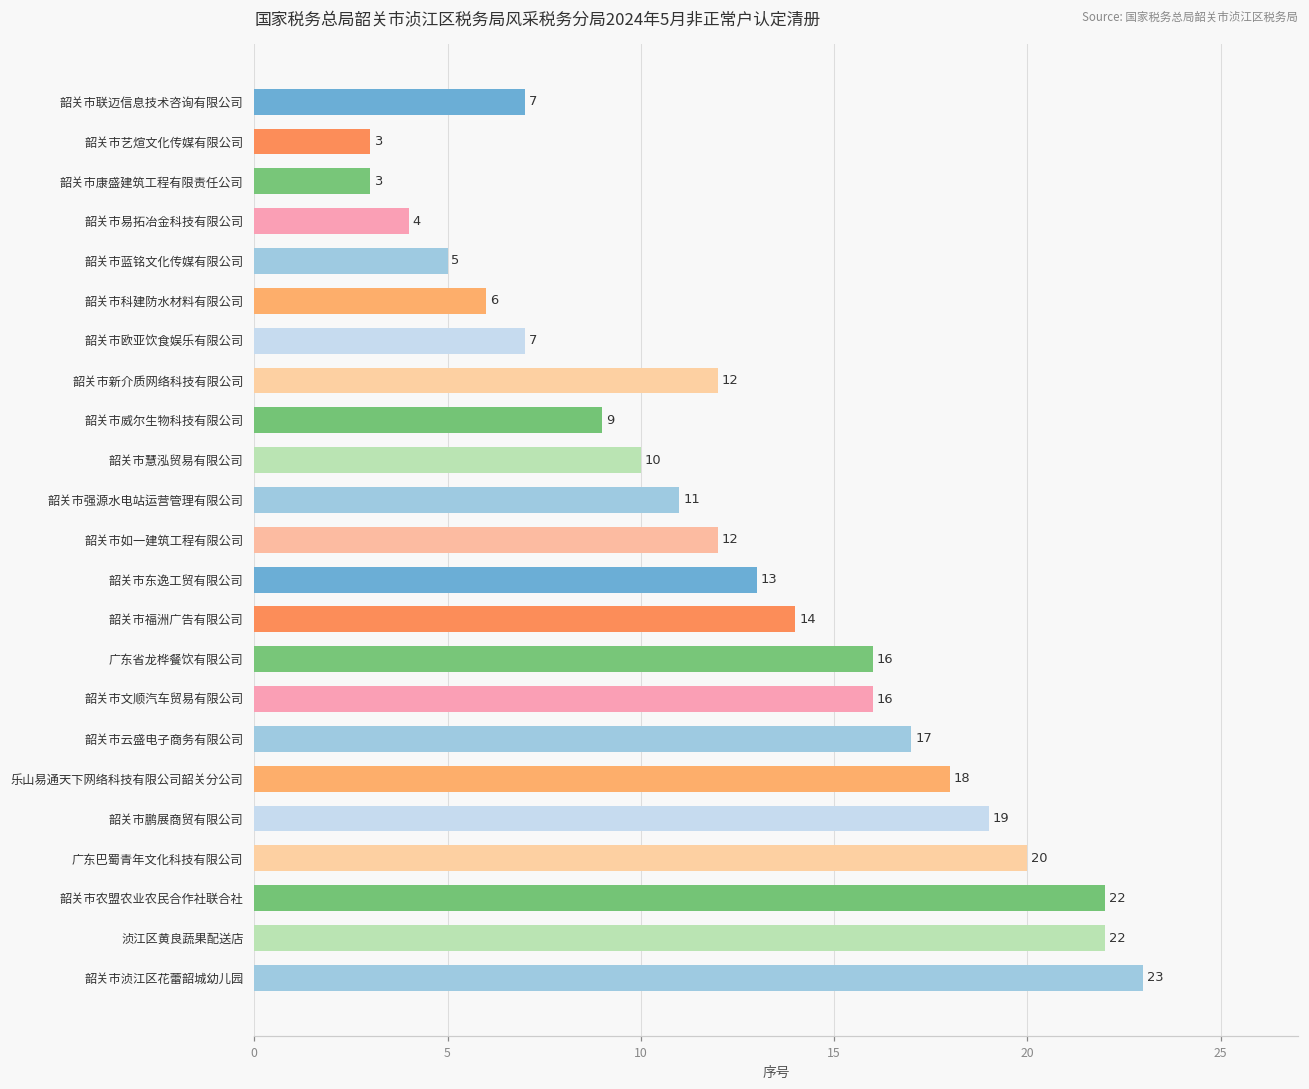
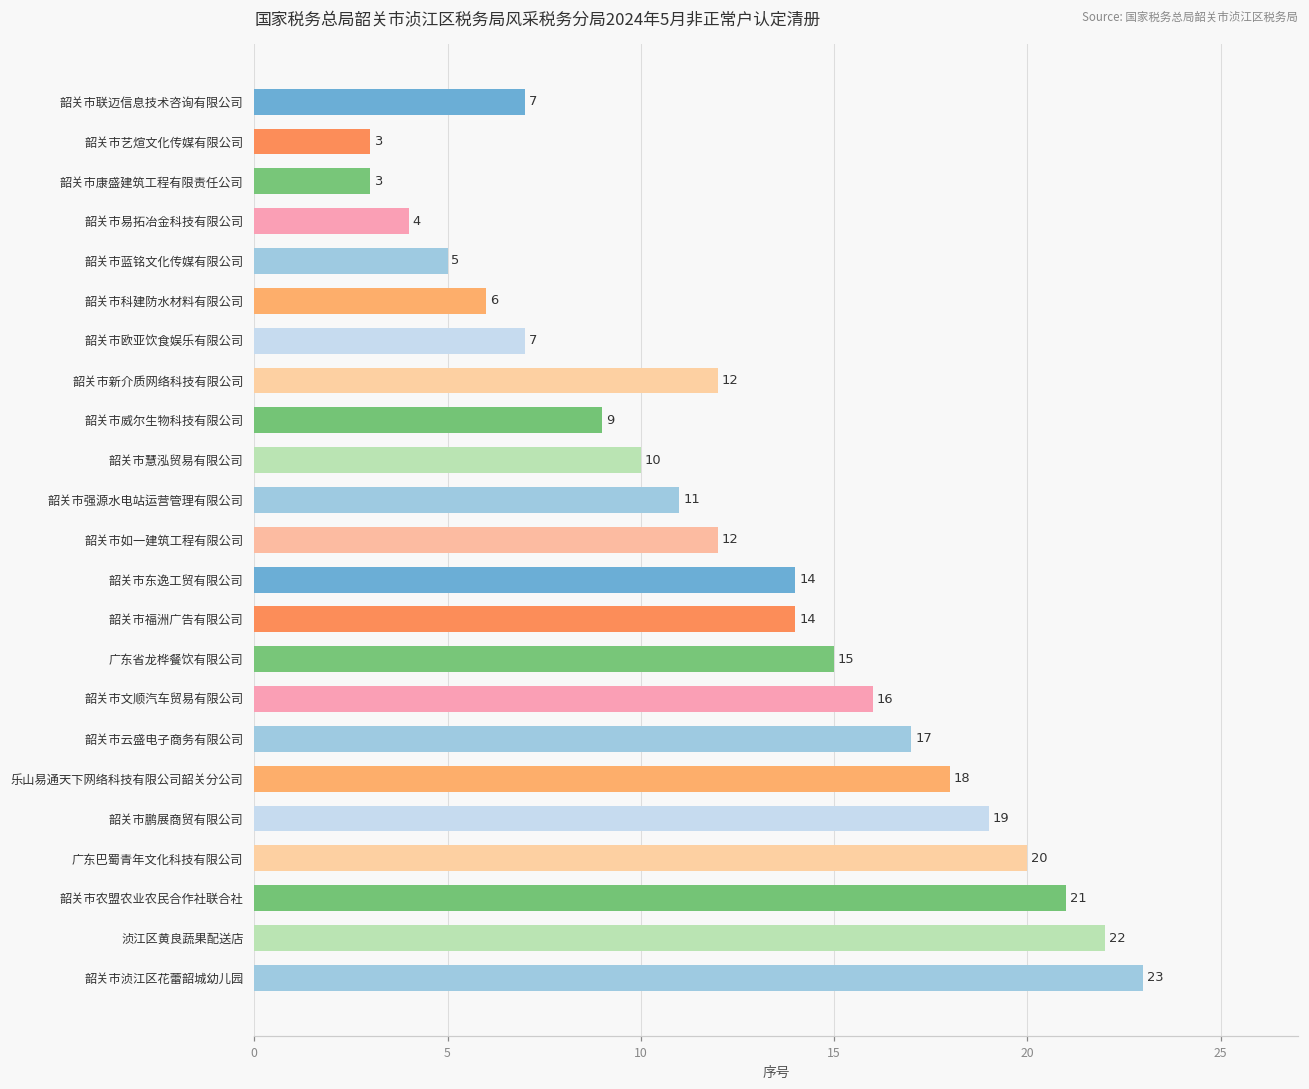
韶关市东逸工贸有限公司: 13 -> 14
广东省龙桦餐饮有限公司: 16 -> 15
韶关市农盟农业农民合作社联合社: 22 -> 21
